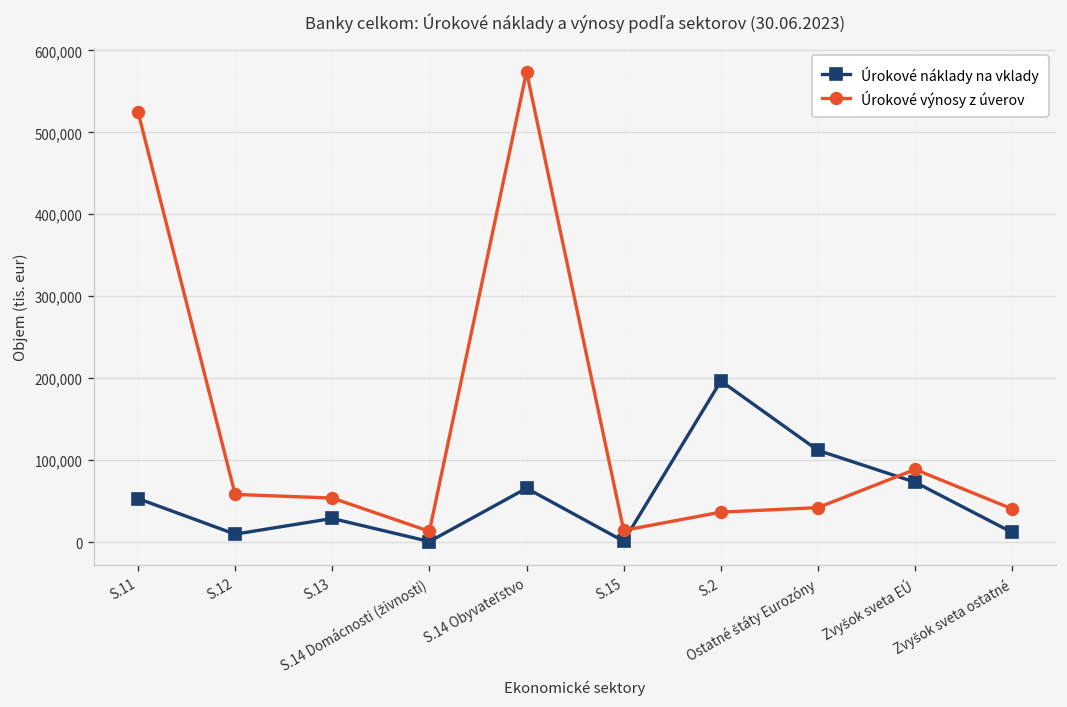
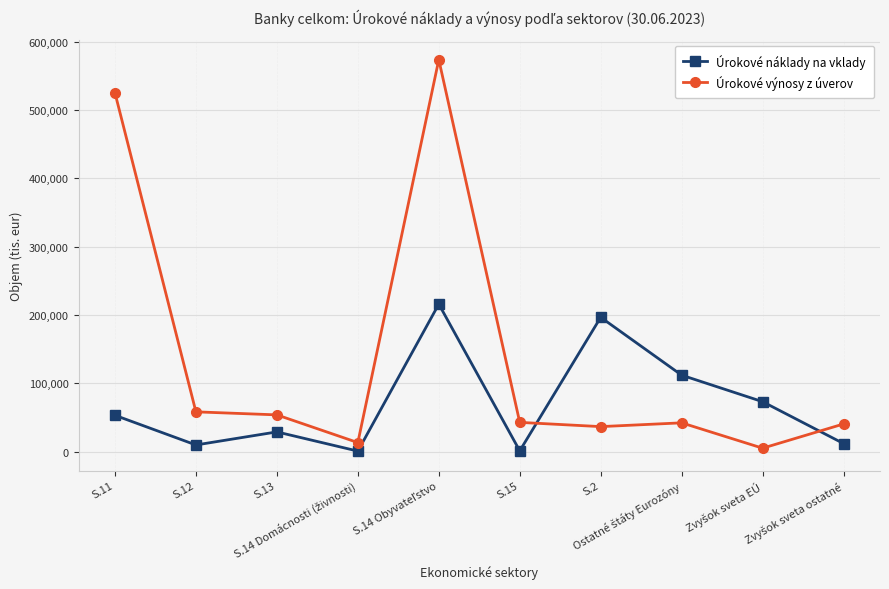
Úrokové náklady na vklady, S.14 Obyvateľstvo: 70,000 -> 220,000
Úrokové výnosy z úverov, S.15: 10,000 -> 40,000
Úrokové výnosy z úverov, Zvyšok sveta EÚ: 90,000 -> 0
